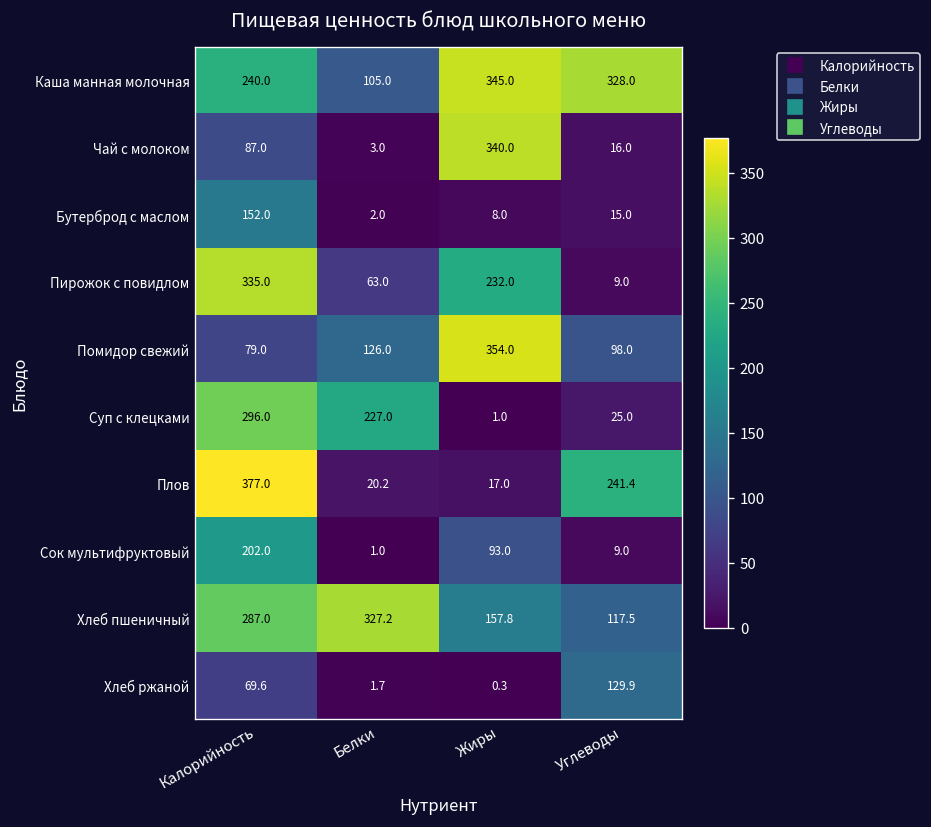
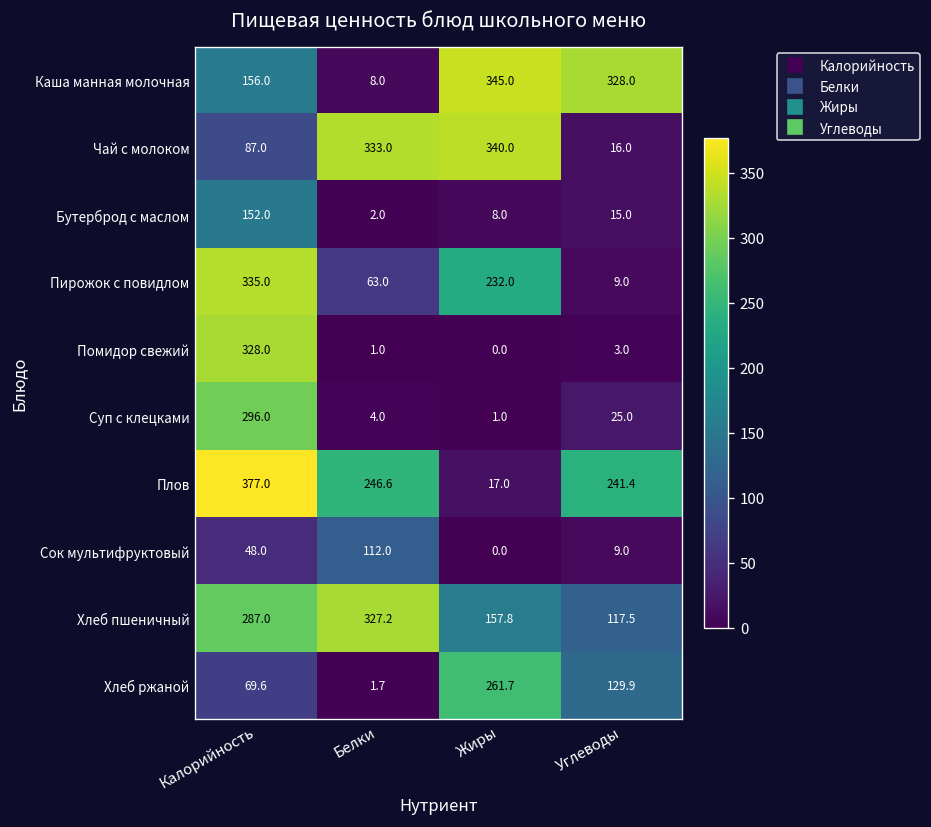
Каша манная молочная, Калорийность: 240.0 -> 156.0
Каша манная молочная, Белки: 105.0 -> 8.0
Чай с молоком, Белки: 3.0 -> 333.0
Помидор свежий, Калорийность: 79.0 -> 328.0
Помидор свежий, Белки: 126.0 -> 1.0
Помидор свежий, Жиры: 354.0 -> 0.0
Помидор свежий, Углеводы: 98.0 -> 3.0
Суп с клецками, Белки: 227.0 -> 4.0
Плов, Белки: 20.2 -> 246.6
Сок мультифруктовый, Калорийность: 202.0 -> 48.0
Сок мультифруктовый, Белки: 1.0 -> 112.0
Сок мультифруктовый, Жиры: 93.0 -> 0.0
Хлеб ржаной, Жиры: 0.3 -> 261.7
